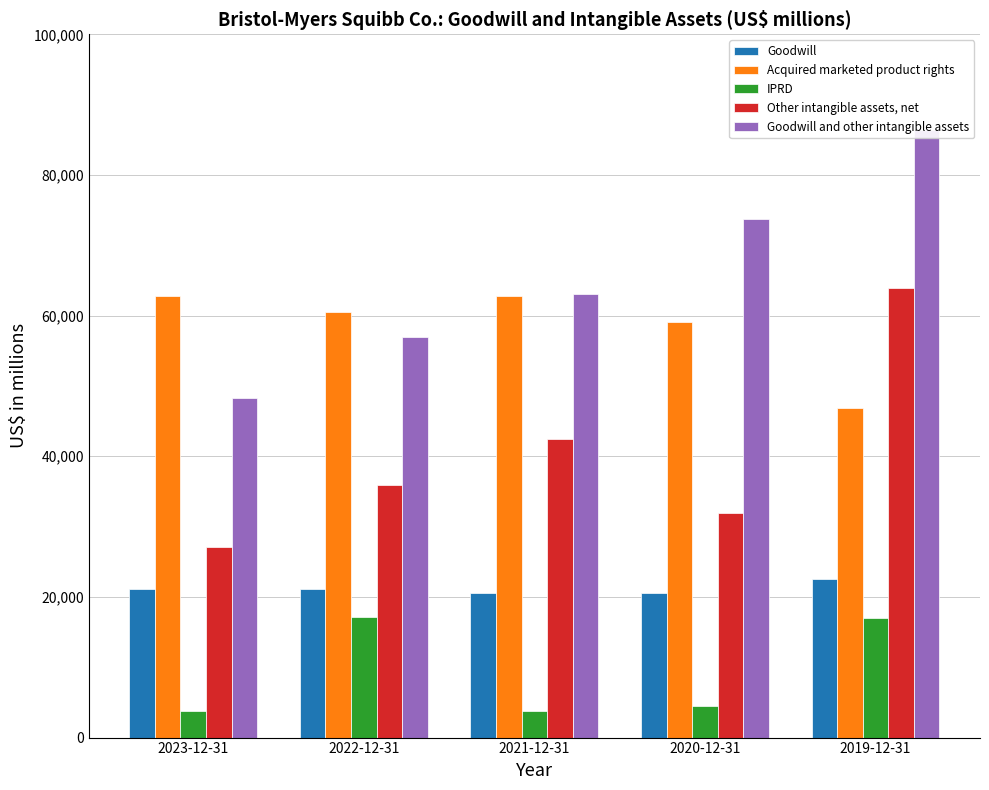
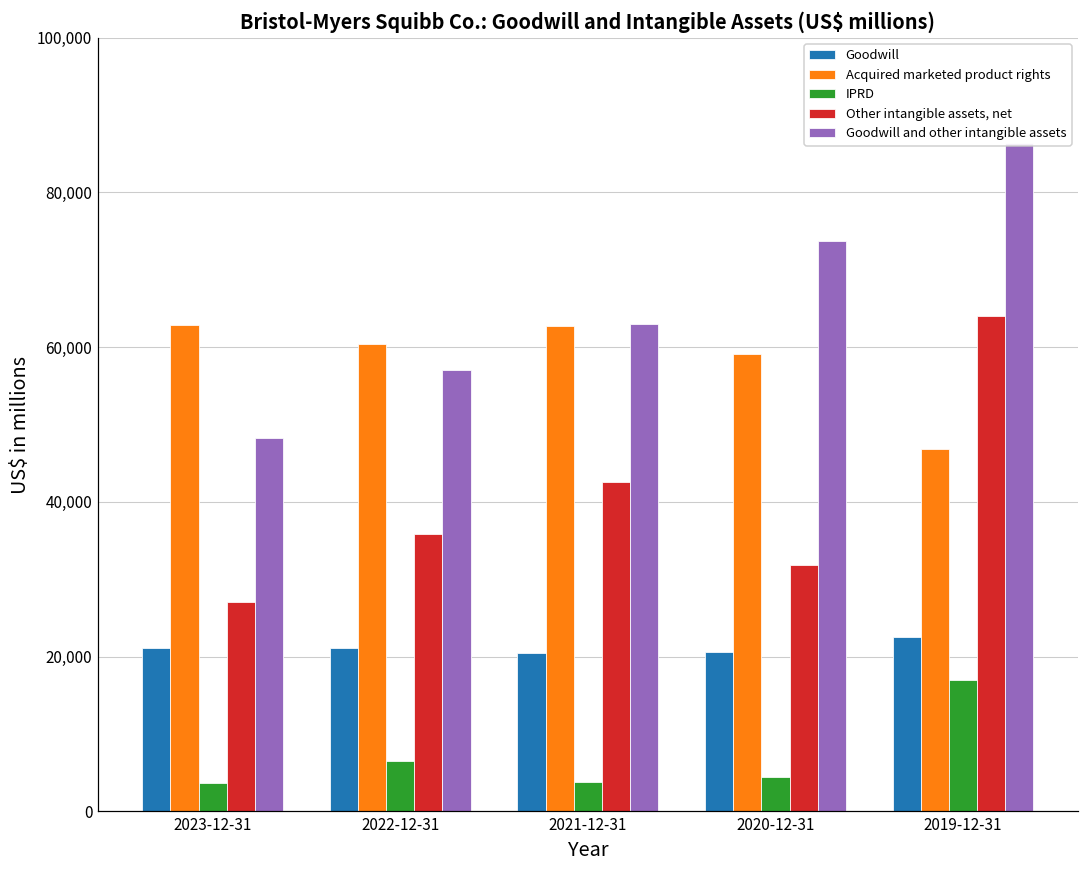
IPRD, 2022-12-31: 17,000 -> 7,000
